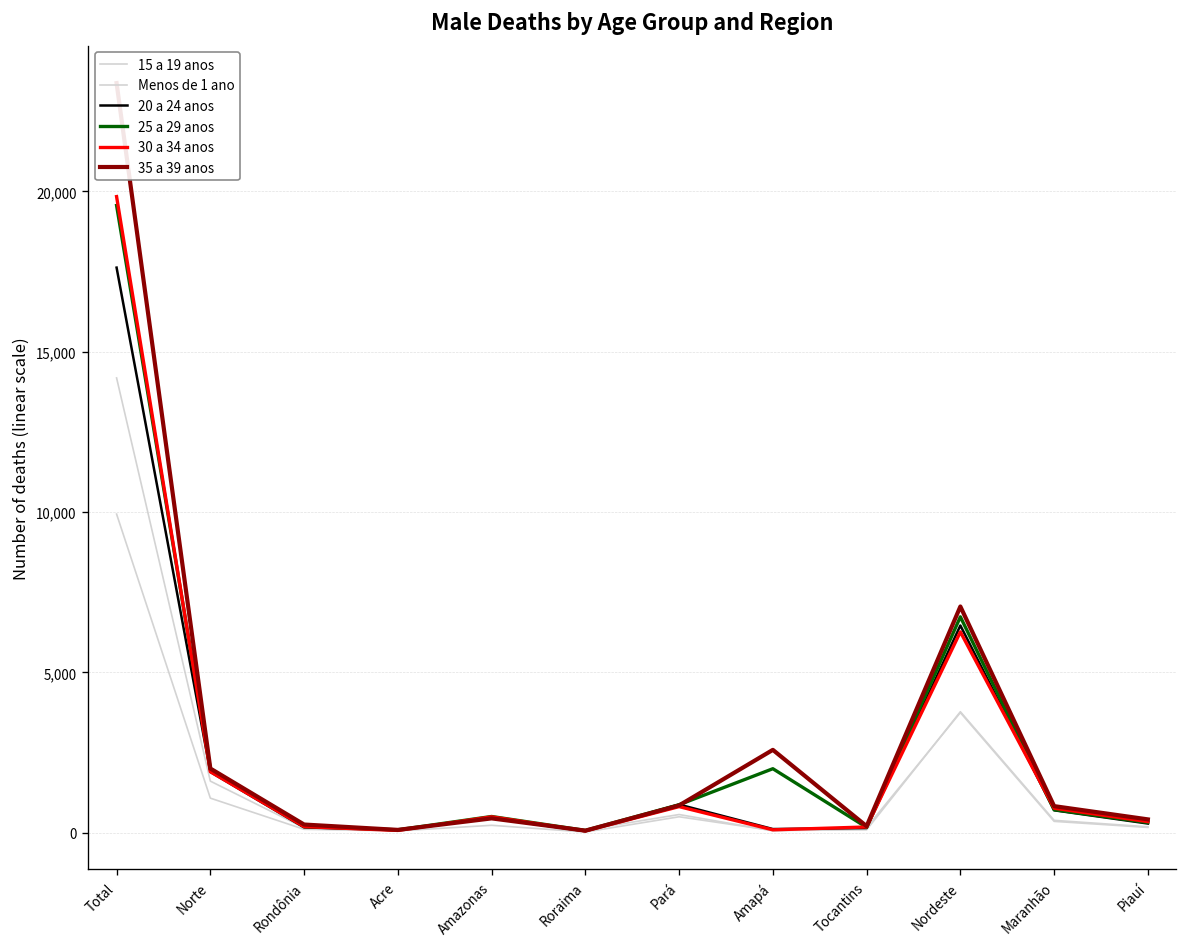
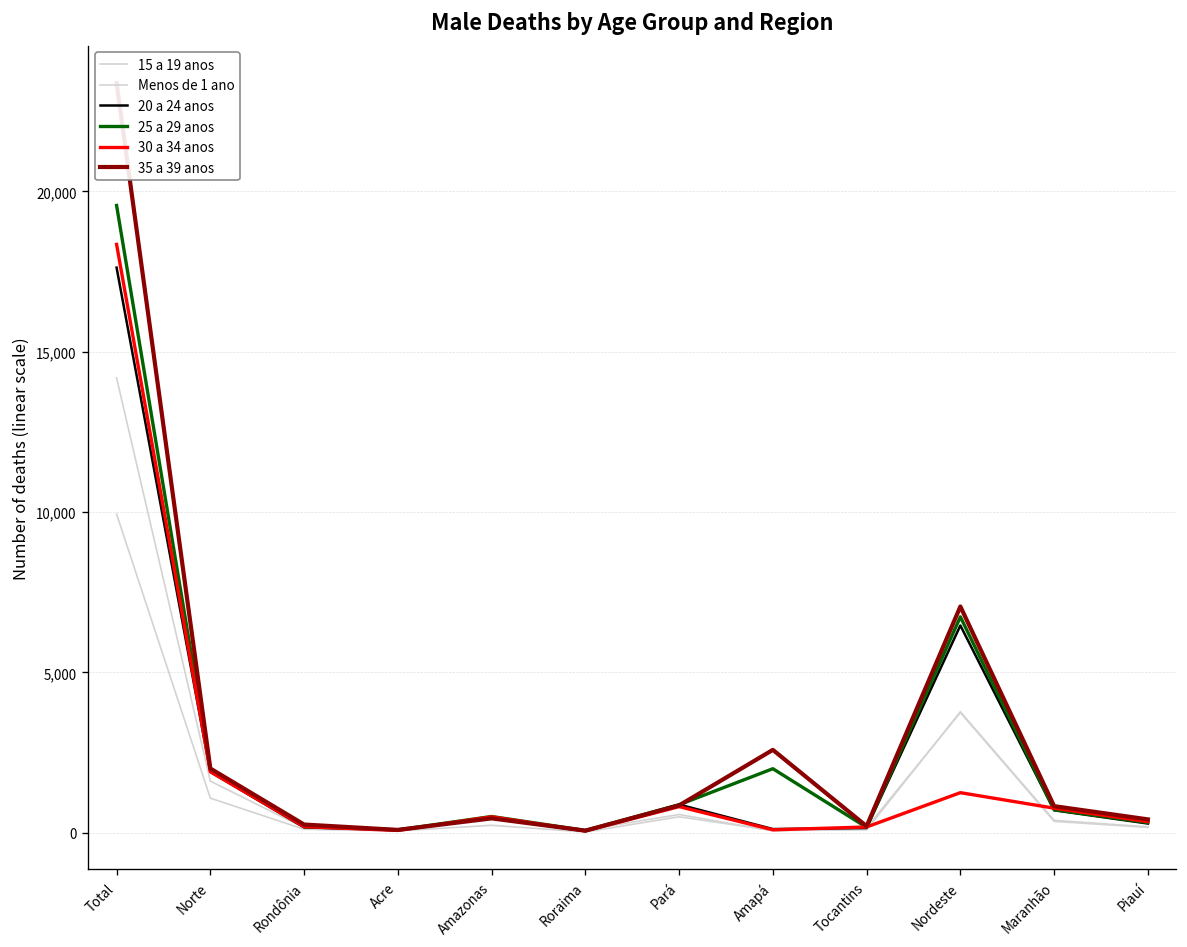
30 a 34 anos, Total: 19,800 -> 18,400
30 a 34 anos, Nordeste: 6,300 -> 1,300
